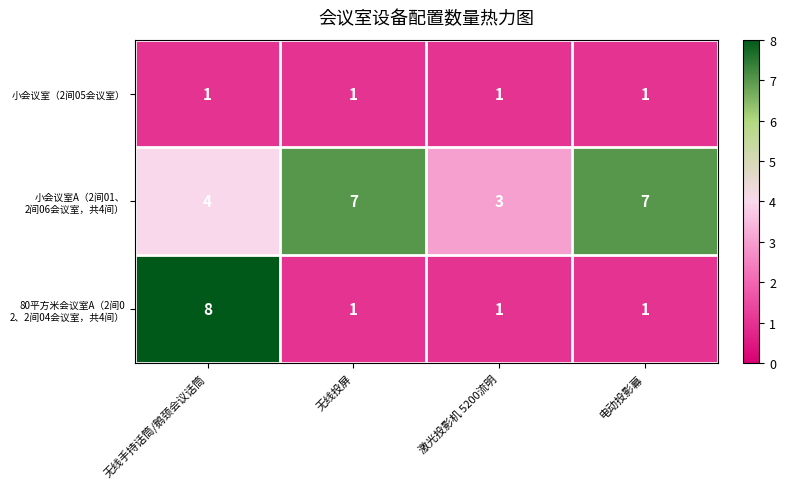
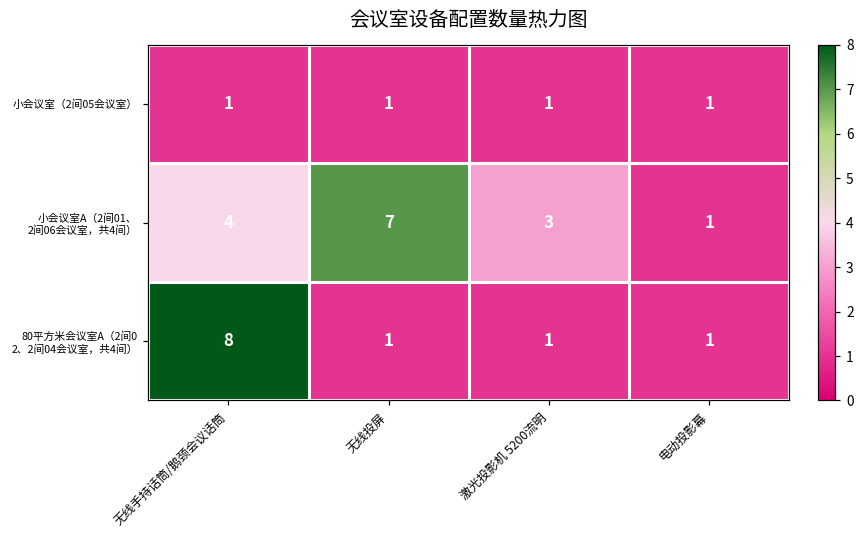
小会议室A（2间01、 2间06会议室，共4间）, 电动投影幕: 7 -> 1
